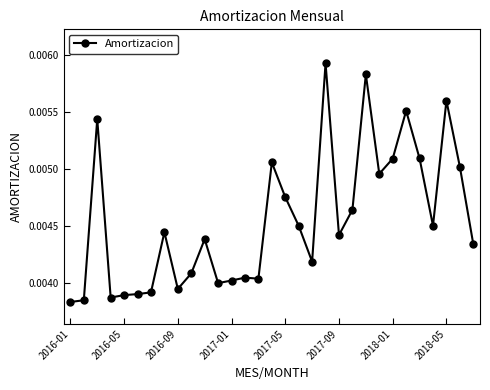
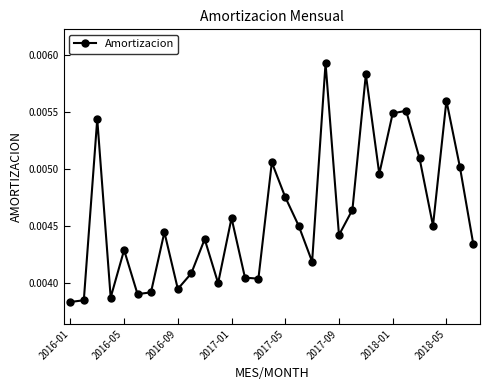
2016-05: 0.00390 -> 0.00429
2017-01: 0.00403 -> 0.00457
2018-01: 0.00509 -> 0.00549
